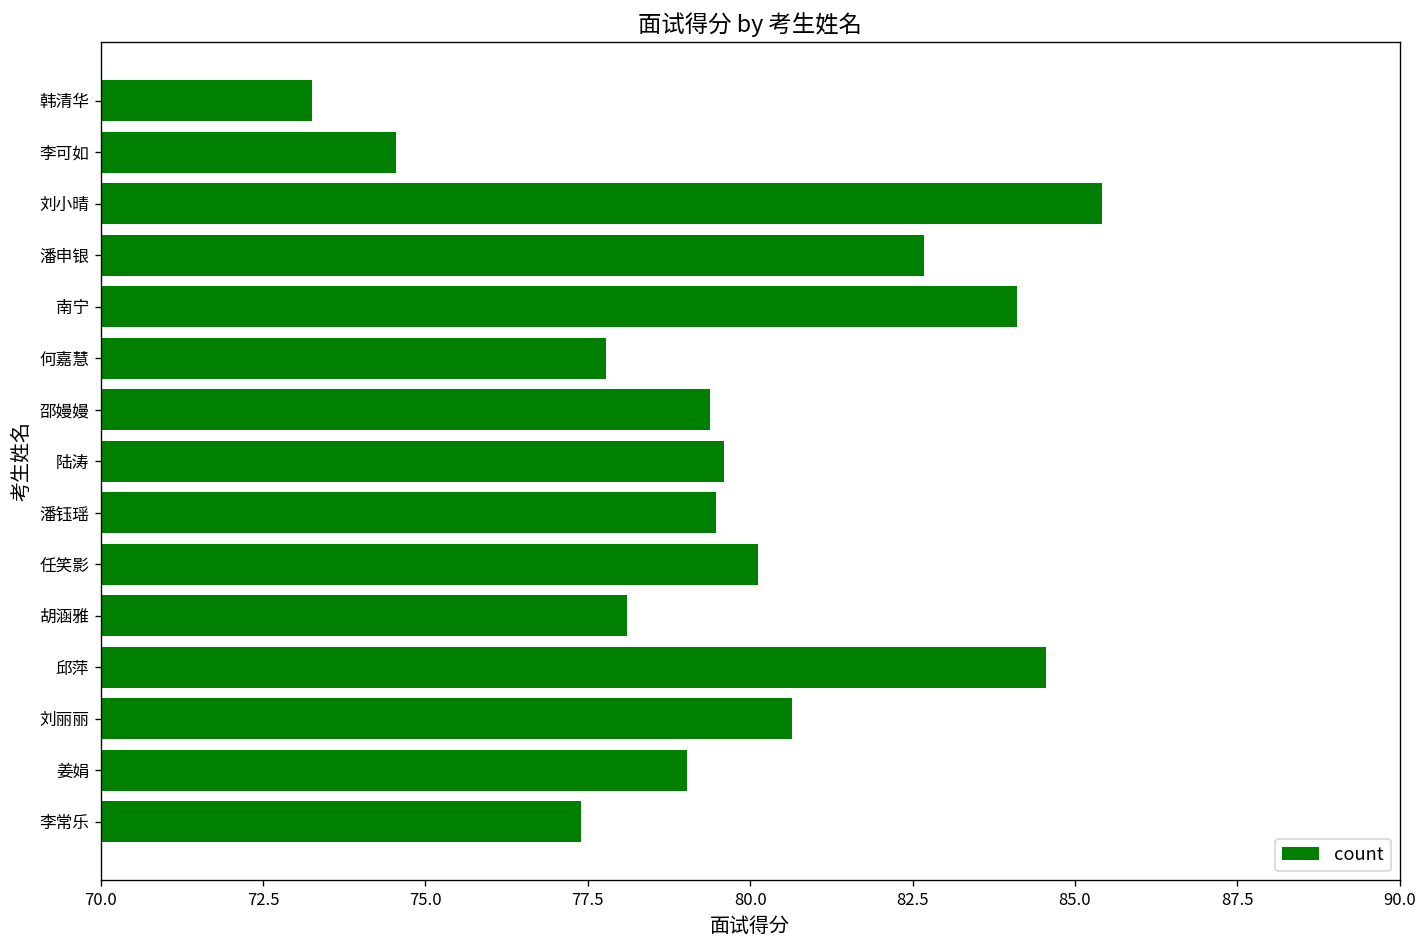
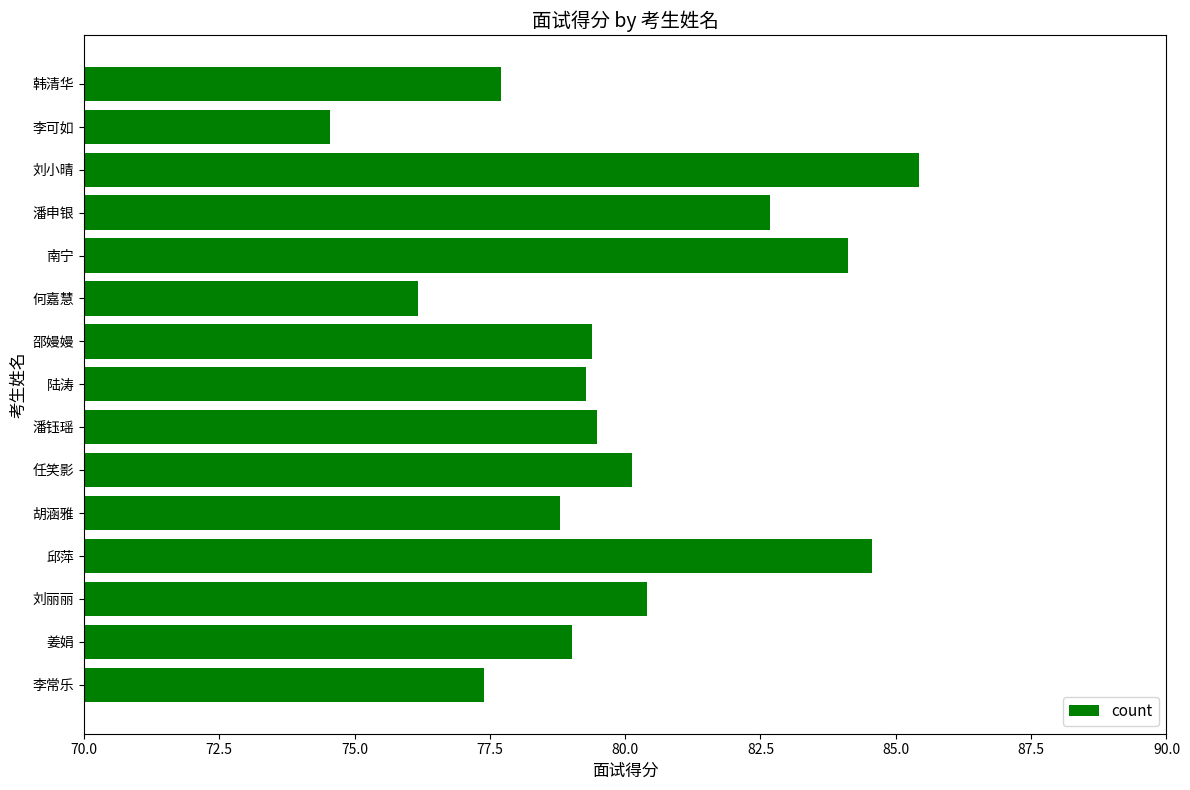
韩清华: 73.3 -> 77.7
何嘉慧: 77.8 -> 76.2
陆涛: 79.6 -> 79.3
胡涵雅: 78.1 -> 78.8
刘丽丽: 80.6 -> 80.4
